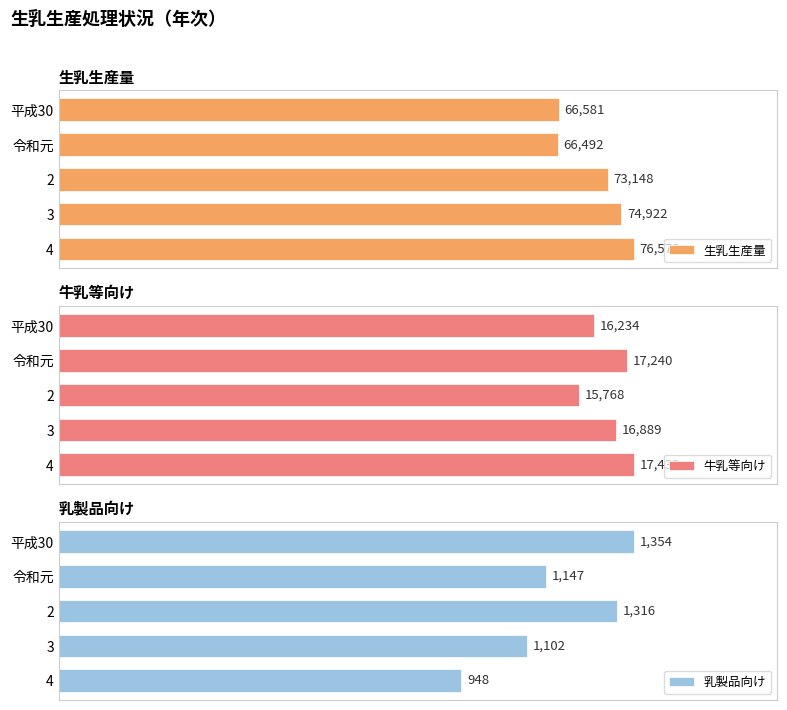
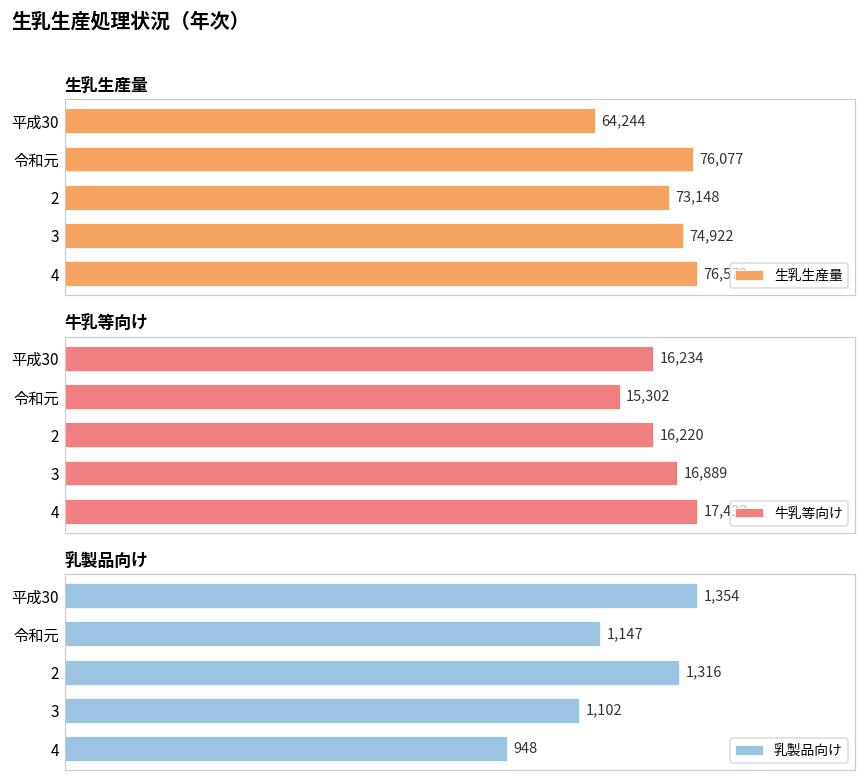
生乳生産量, 平成30: 66,581 -> 64,244
生乳生産量, 令和元: 66,492 -> 76,077
牛乳等向け, 令和元: 17,240 -> 15,302
牛乳等向け, 2: 15,768 -> 16,220
